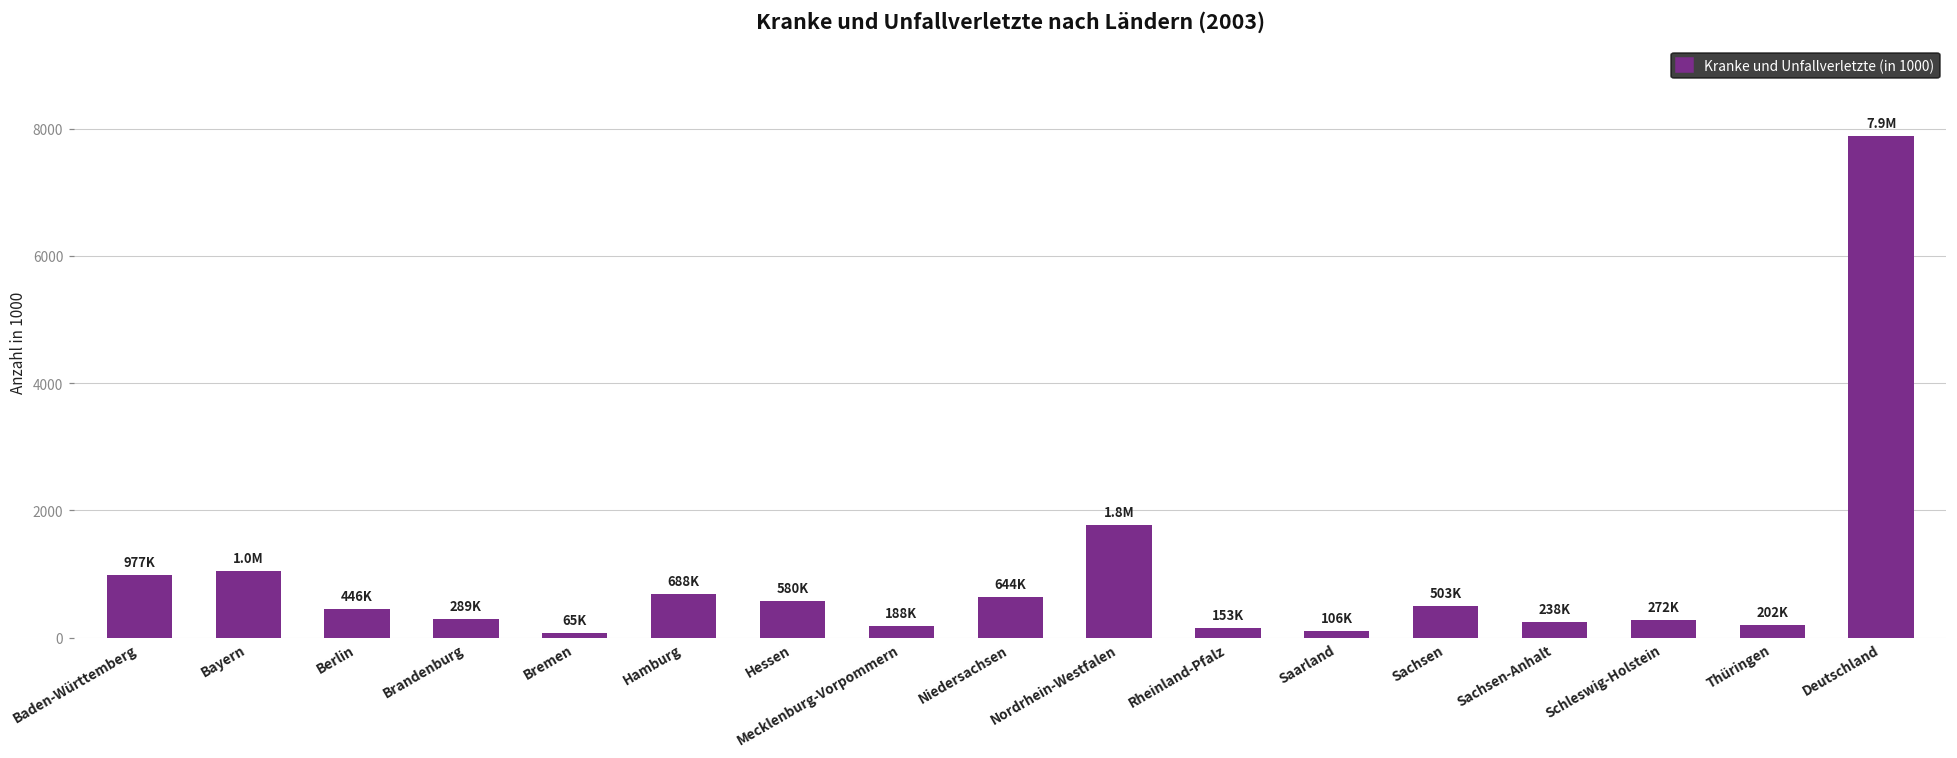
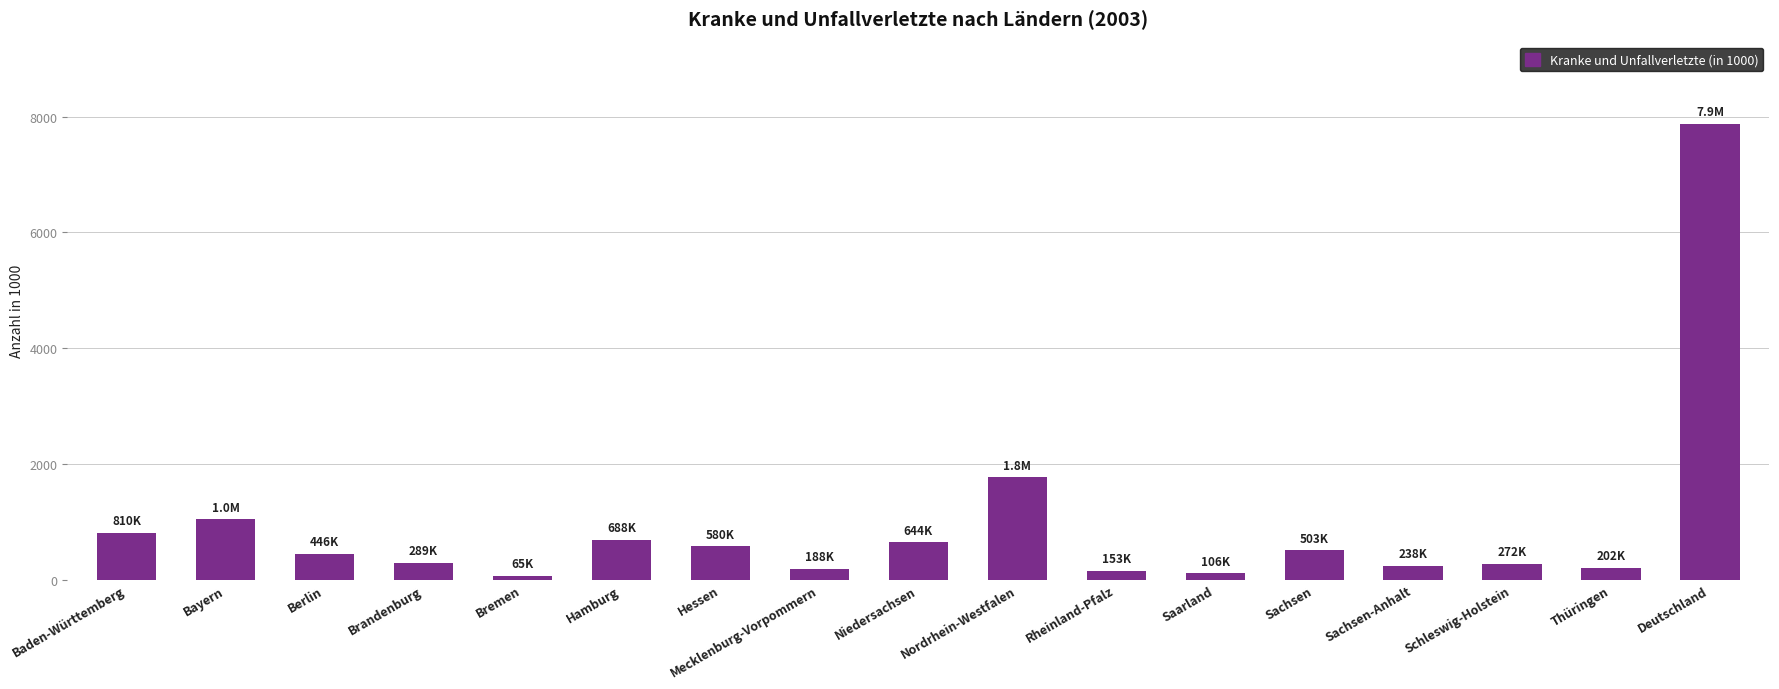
Baden-Württemberg: 977K -> 810K
